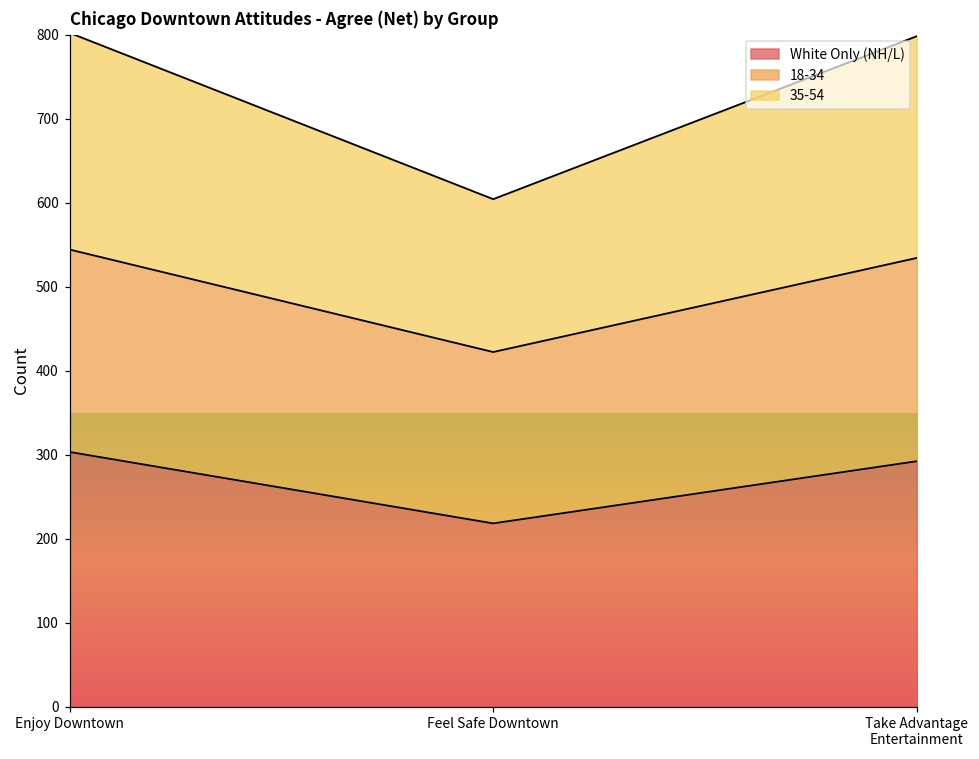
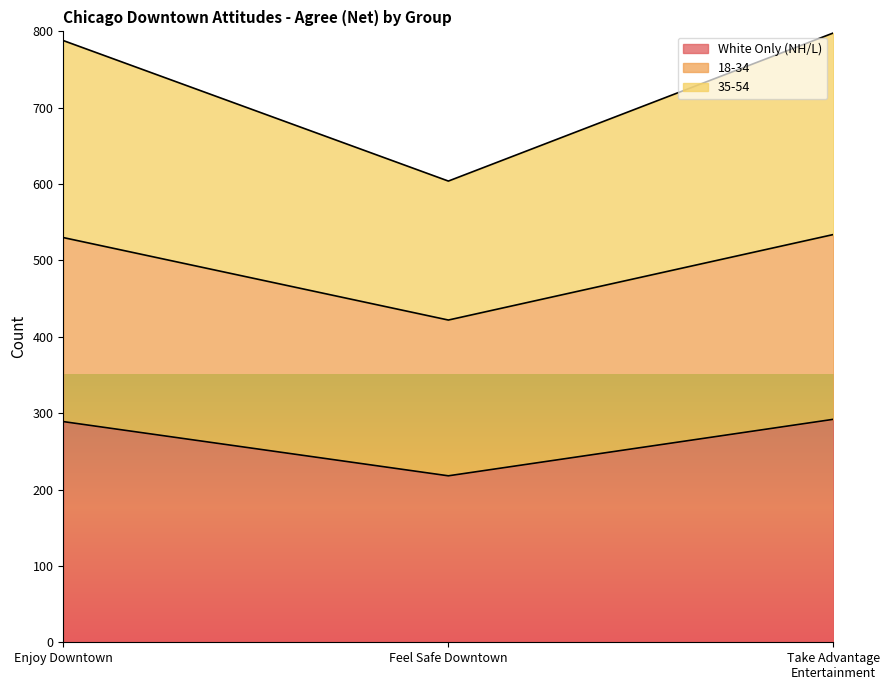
White Only (NH/L), Enjoy Downtown: 300 -> 290
